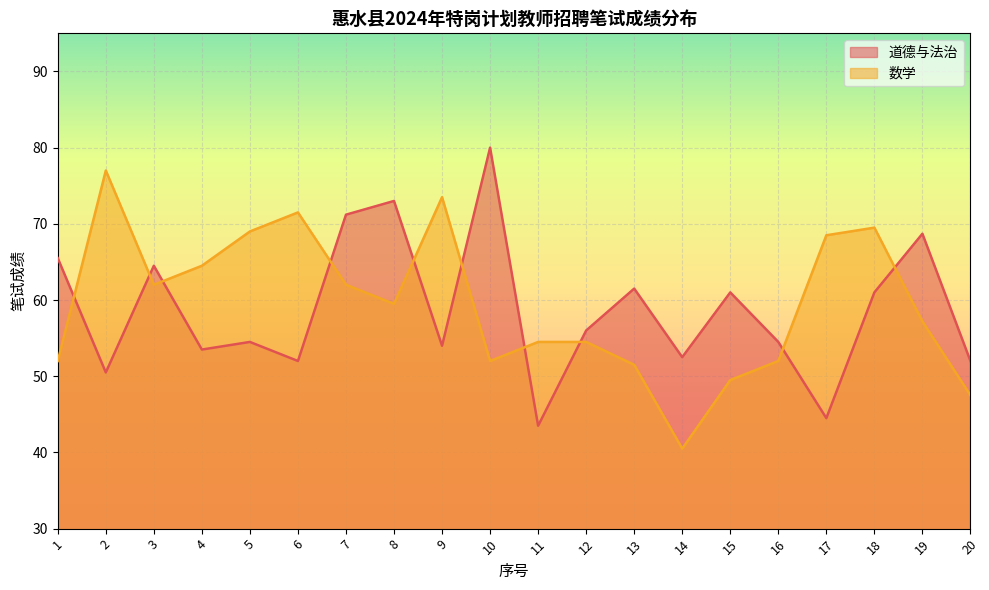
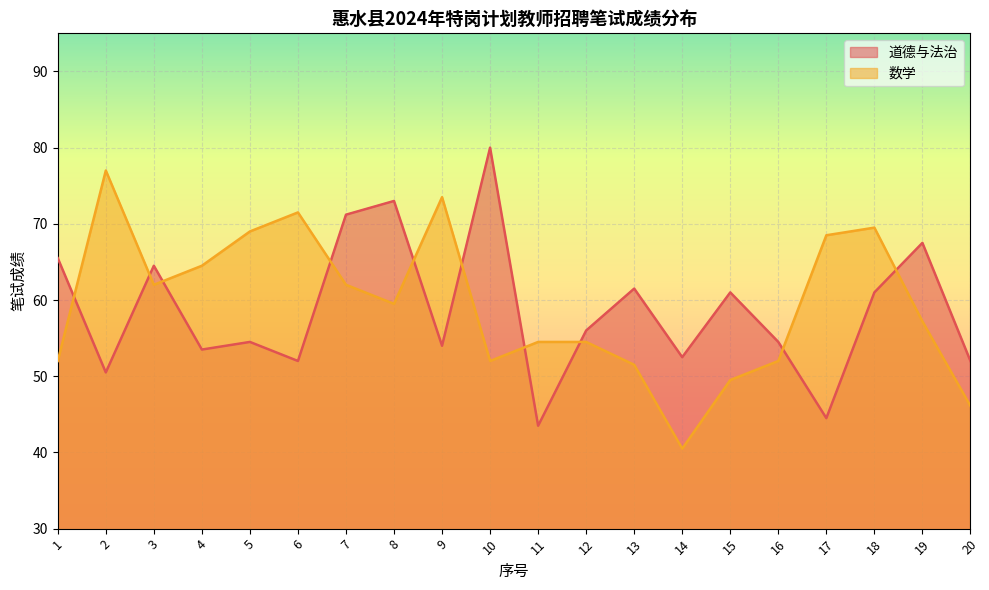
道德与法治, 19: 69 -> 68
数学, 20: 48 -> 46
